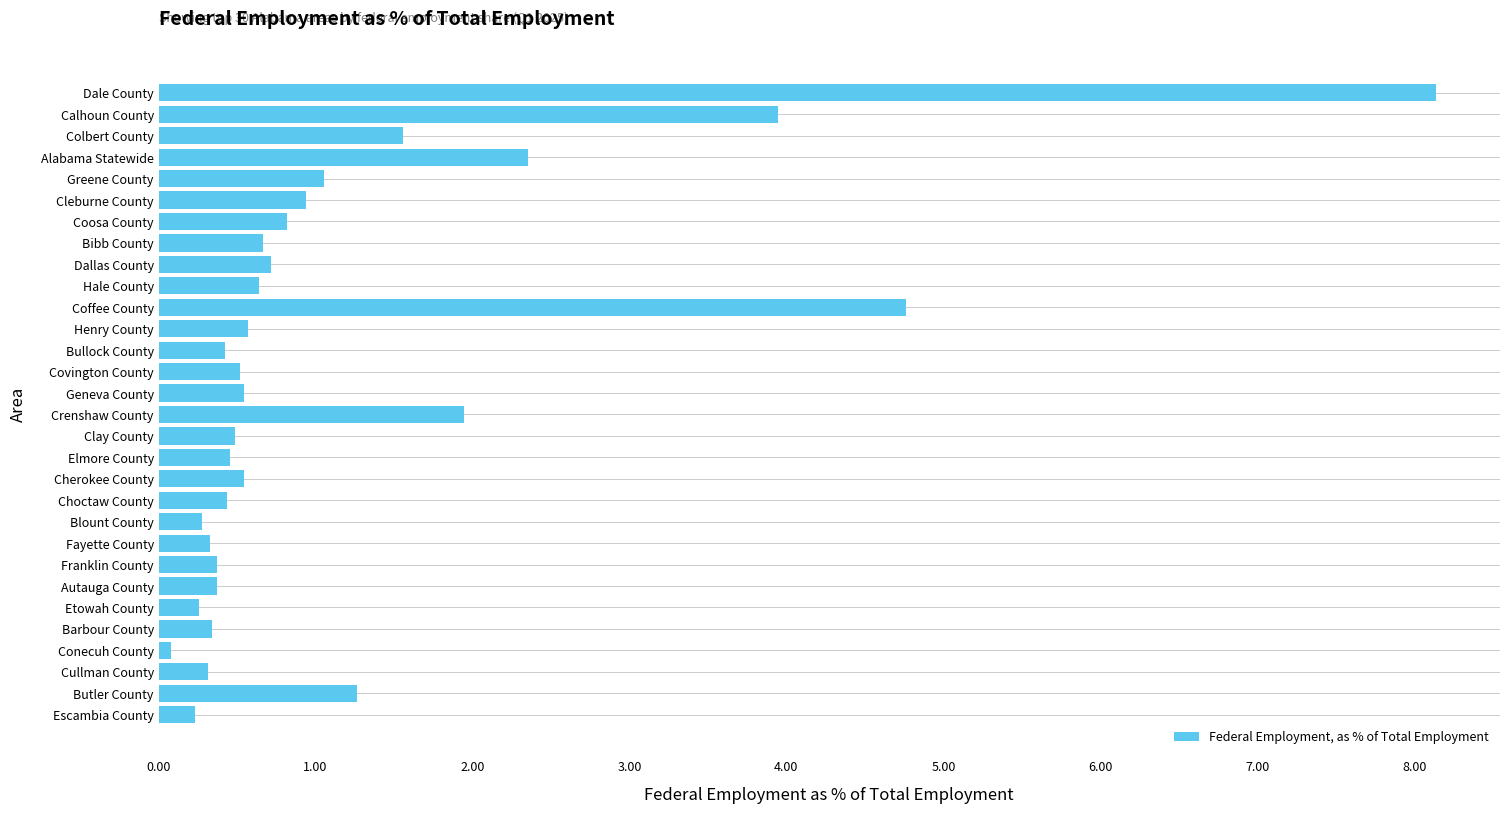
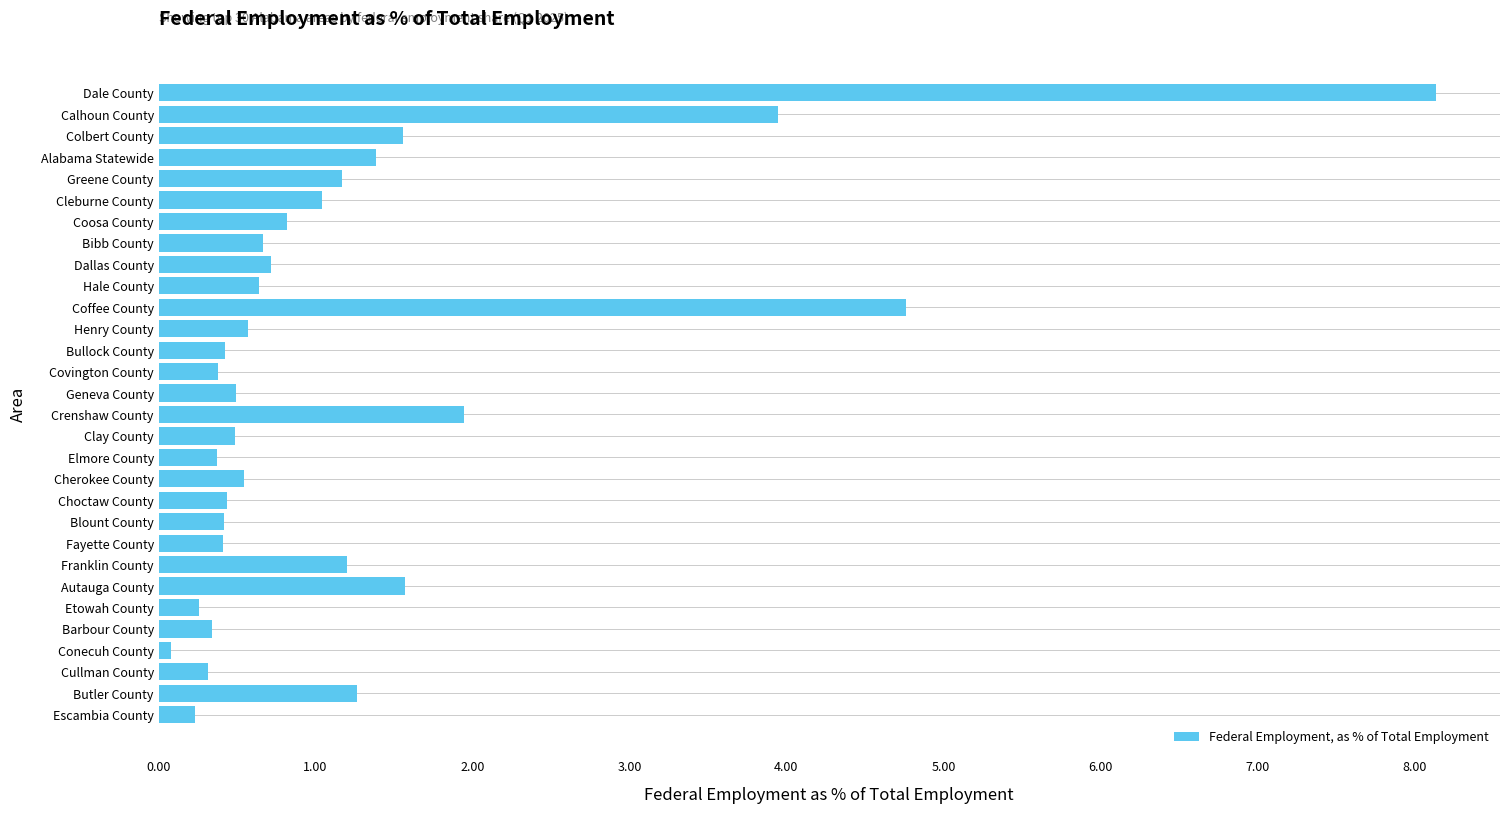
Alabama Statewide: 2.35 -> 1.38
Greene County: 1.05 -> 1.17
Cleburne County: 0.94 -> 1.04
Covington County: 0.52 -> 0.38
Geneva County: 0.54 -> 0.49
Elmore County: 0.45 -> 0.37
Blount County: 0.27 -> 0.42
Fayette County: 0.33 -> 0.41
Franklin County: 0.37 -> 1.20
Autauga County: 0.37 -> 1.57
